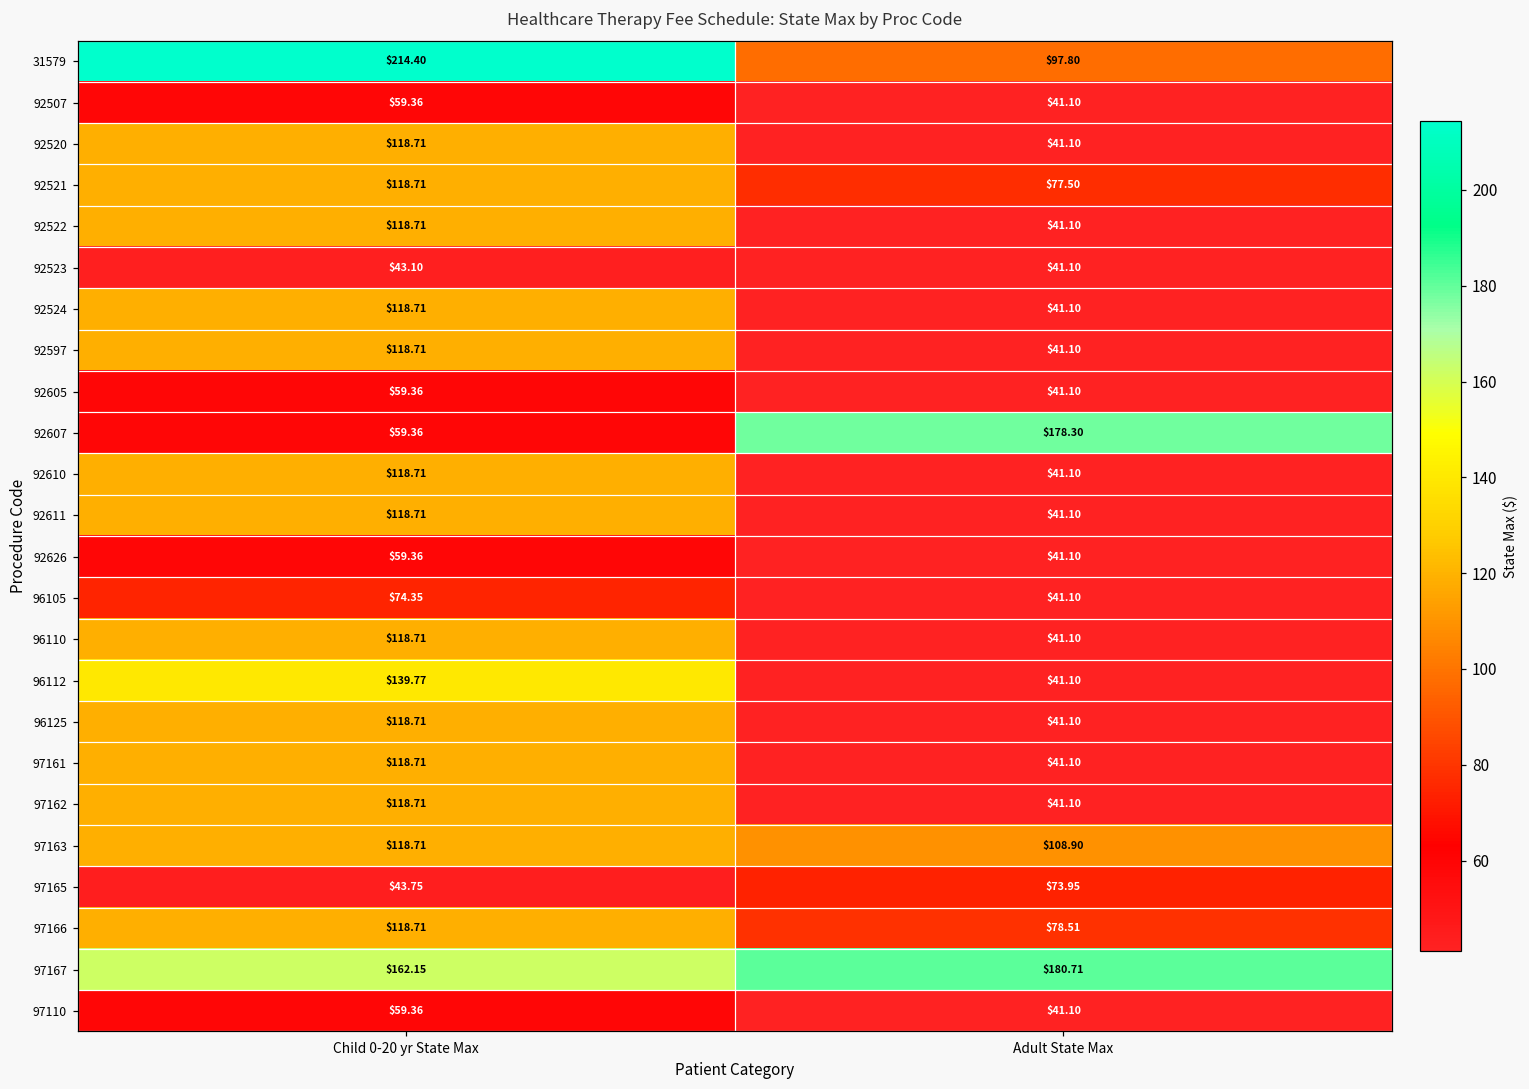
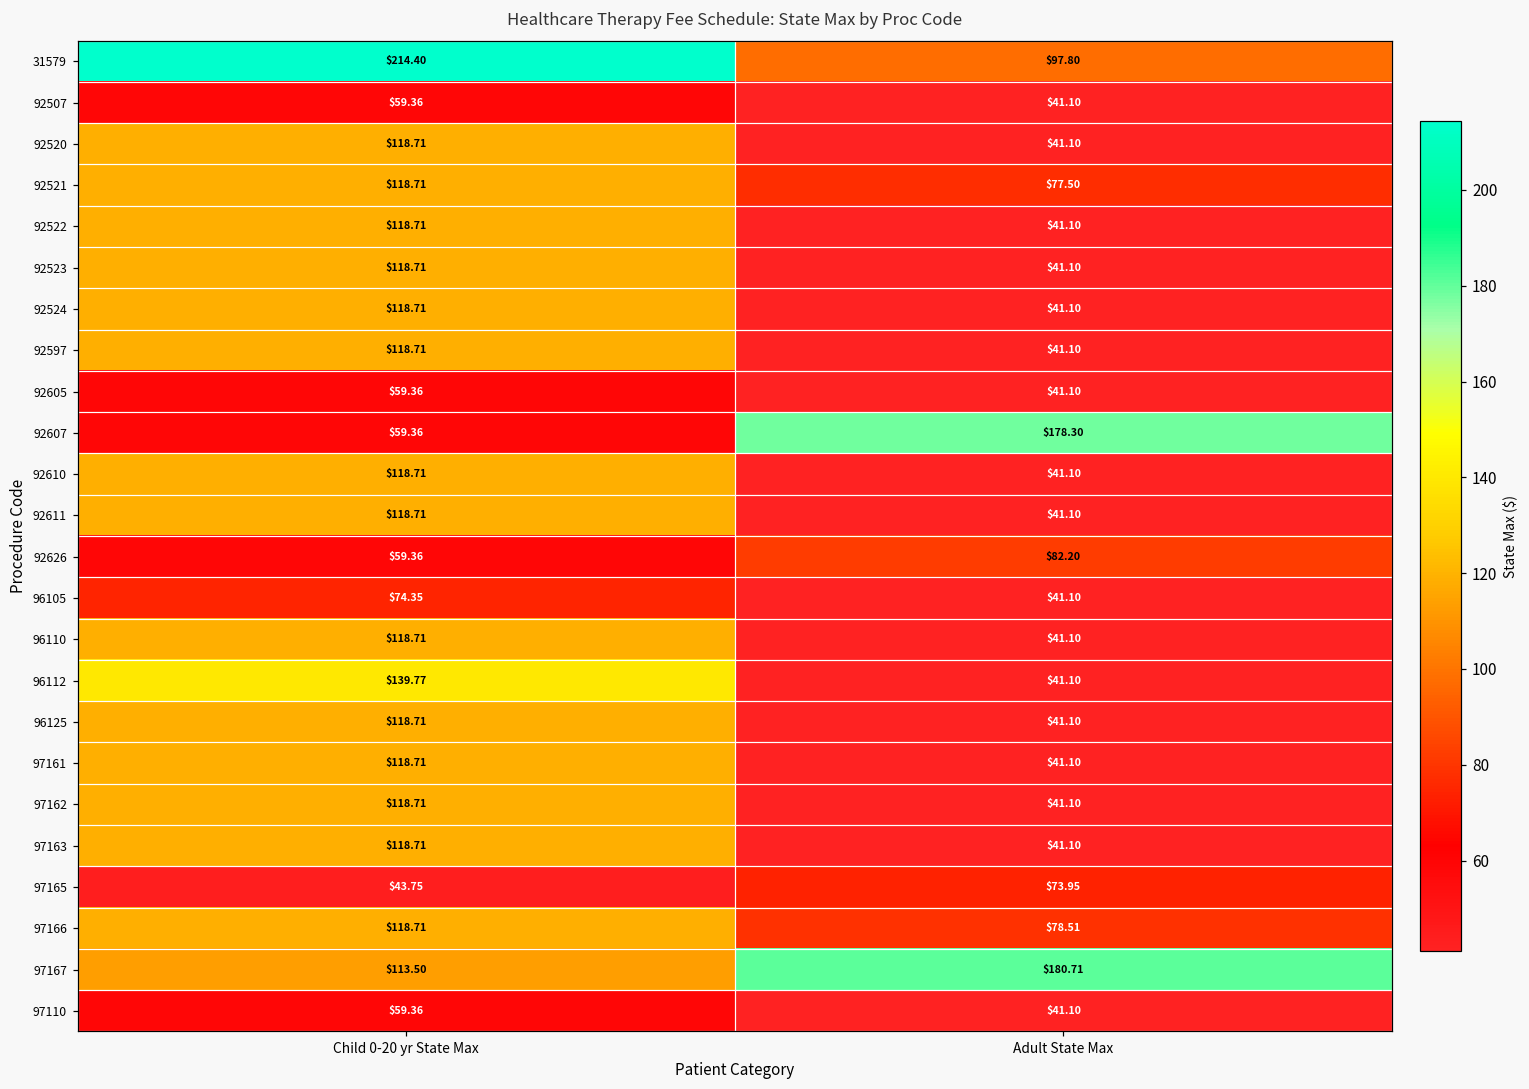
92523, Child 0-20 yr State Max: $43.10 -> $118.71
92626, Adult State Max: $41.10 -> $82.20
97163, Adult State Max: $108.90 -> $41.10
97167, Child 0-20 yr State Max: $162.15 -> $113.50
